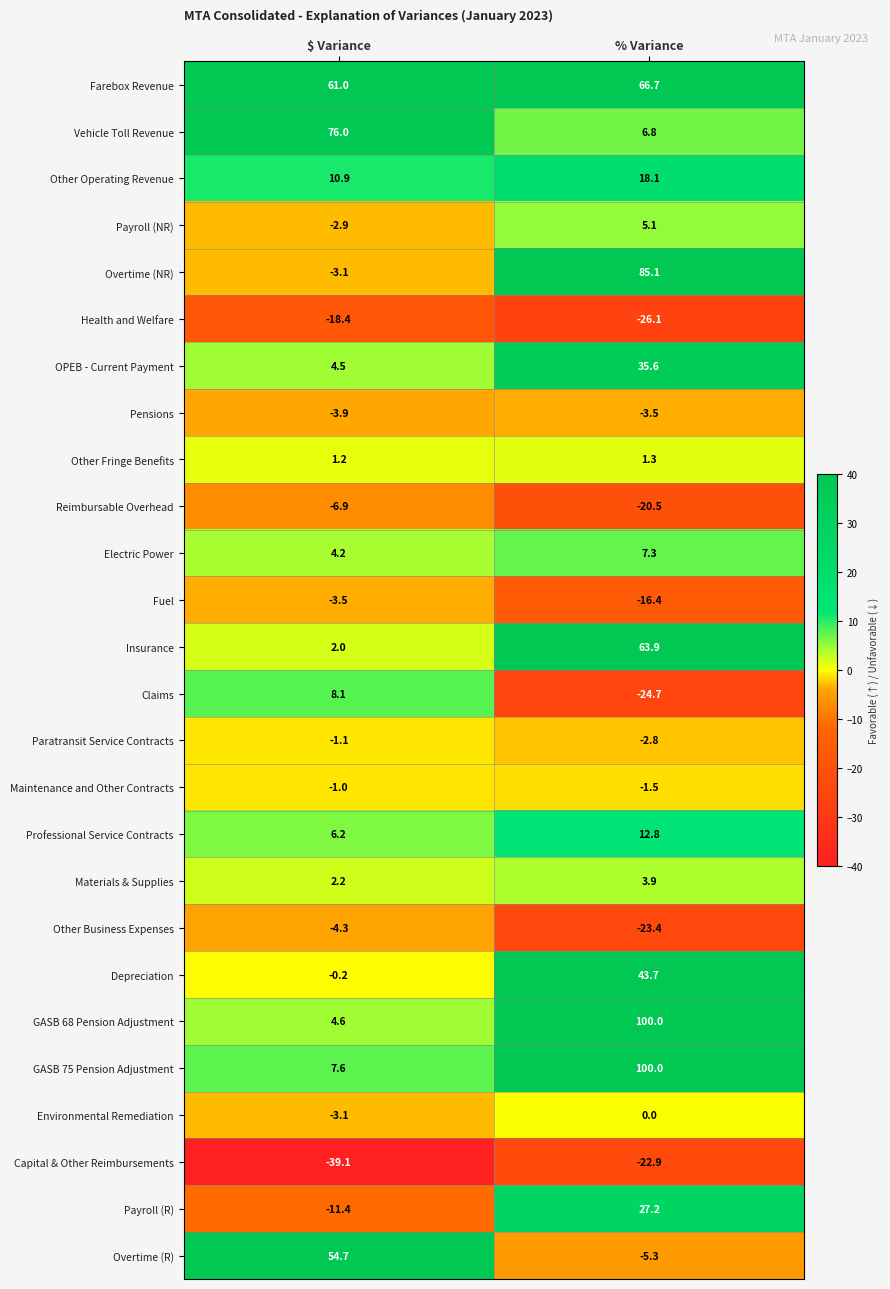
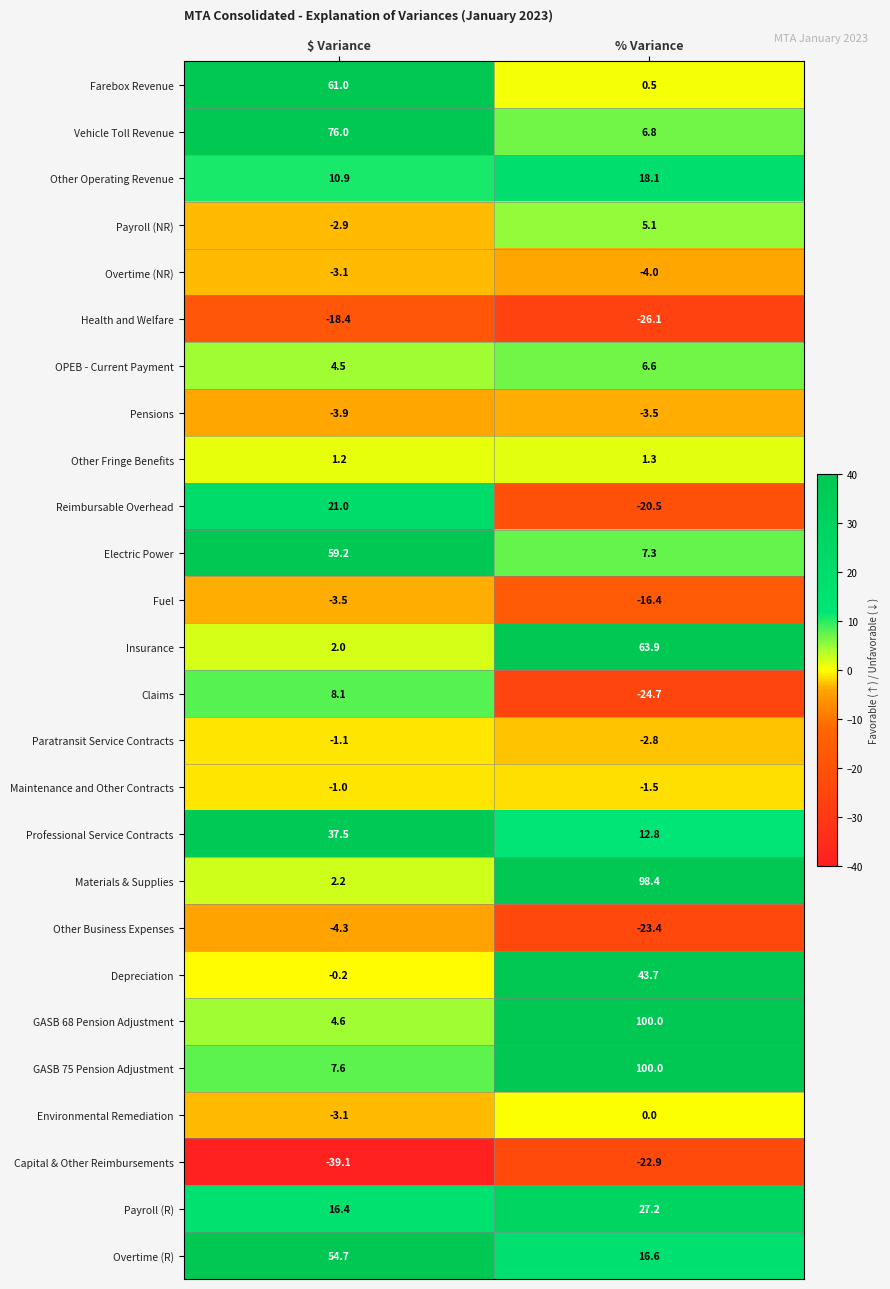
Farebox Revenue, % Variance: 66.7 -> 0.5
Overtime (NR), % Variance: 85.1 -> -4.0
OPEB - Current Payment, % Variance: 35.6 -> 6.6
Reimbursable Overhead, $ Variance: -6.9 -> 21.0
Electric Power, $ Variance: 4.2 -> 59.2
Professional Service Contracts, $ Variance: 6.2 -> 37.5
Materials & Supplies, % Variance: 3.9 -> 98.4
Payroll (R), $ Variance: -11.4 -> 16.4
Overtime (R), % Variance: -5.3 -> 16.6
